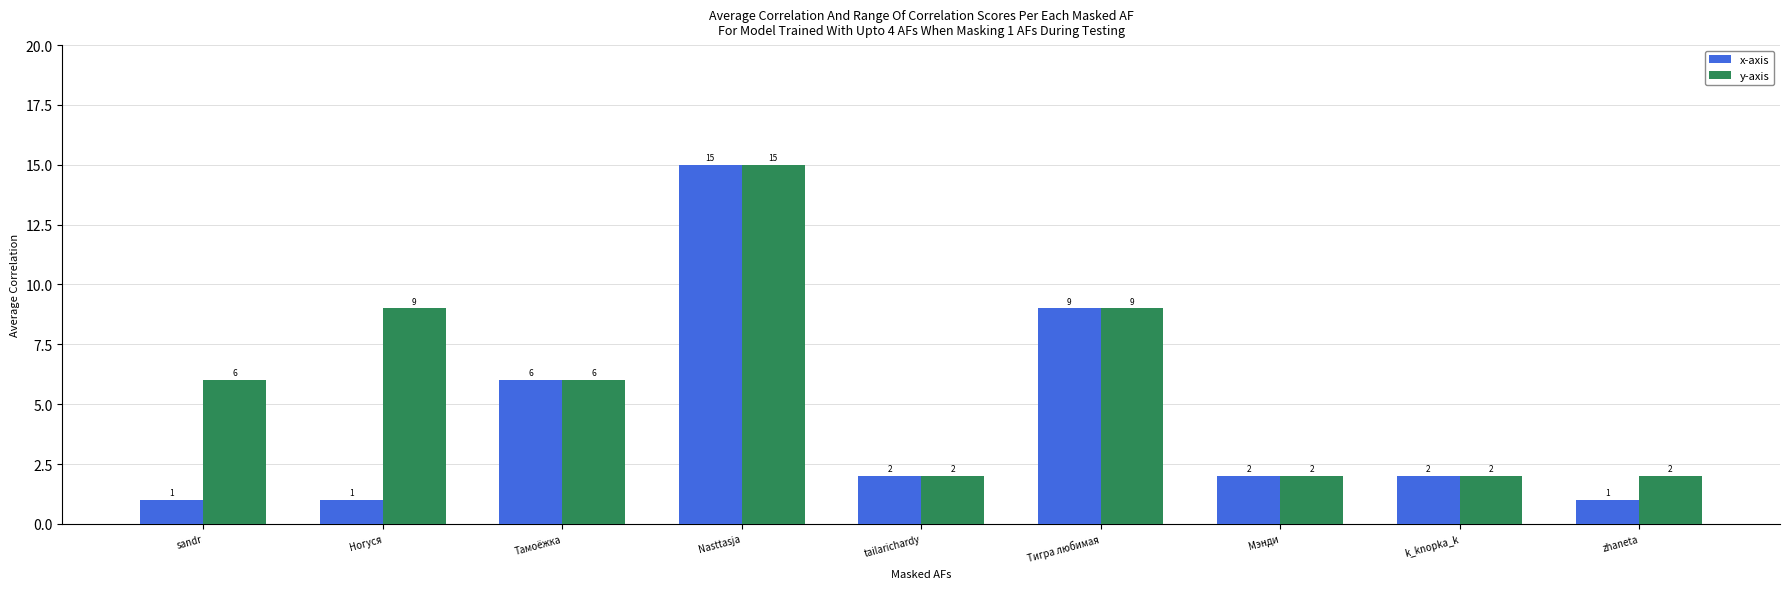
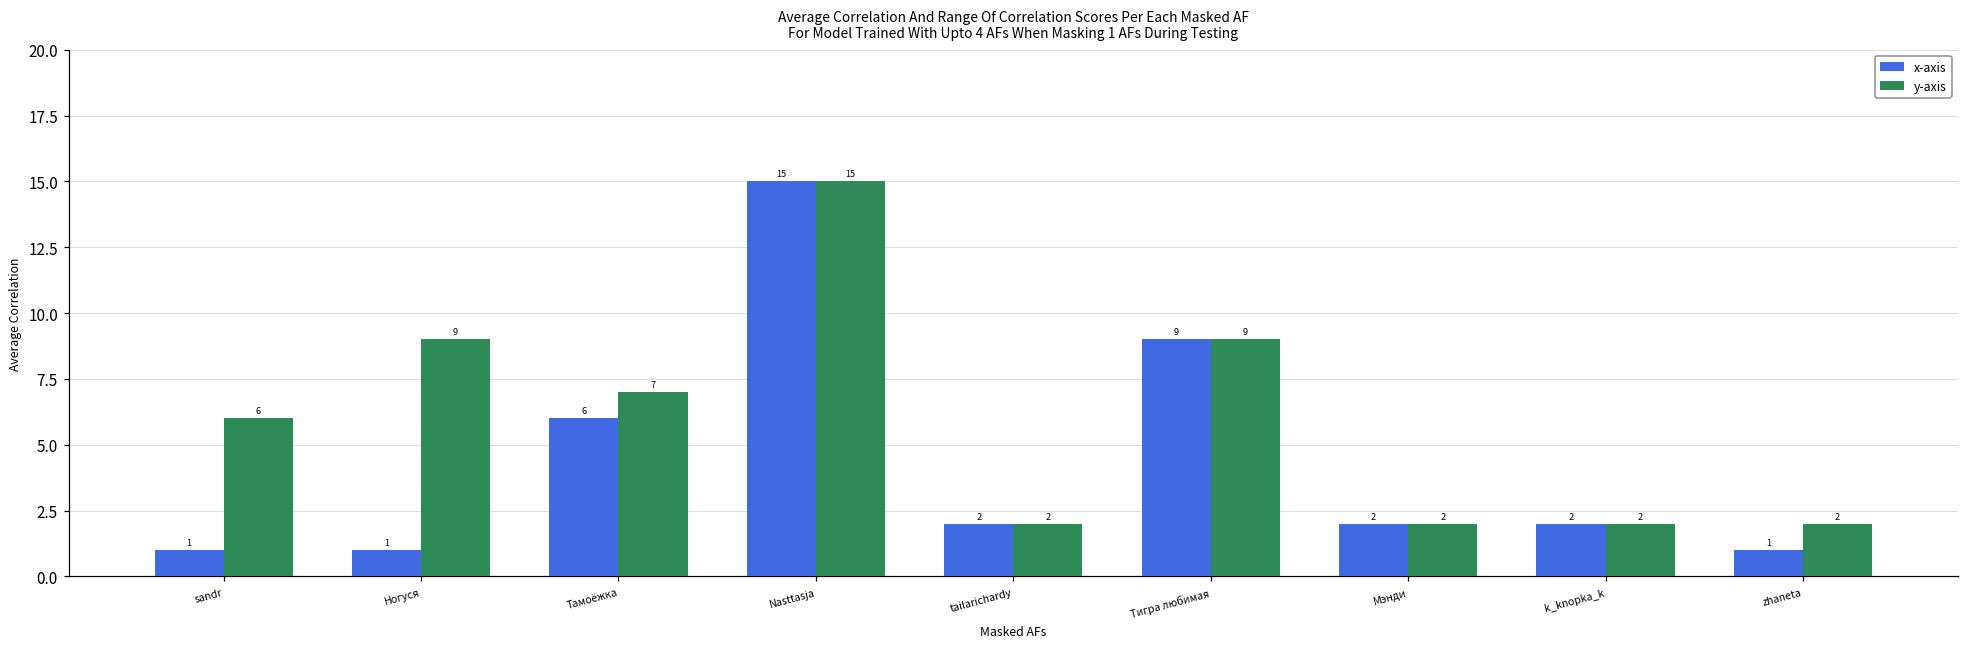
y-axis, Тамоёжка: 6 -> 7
